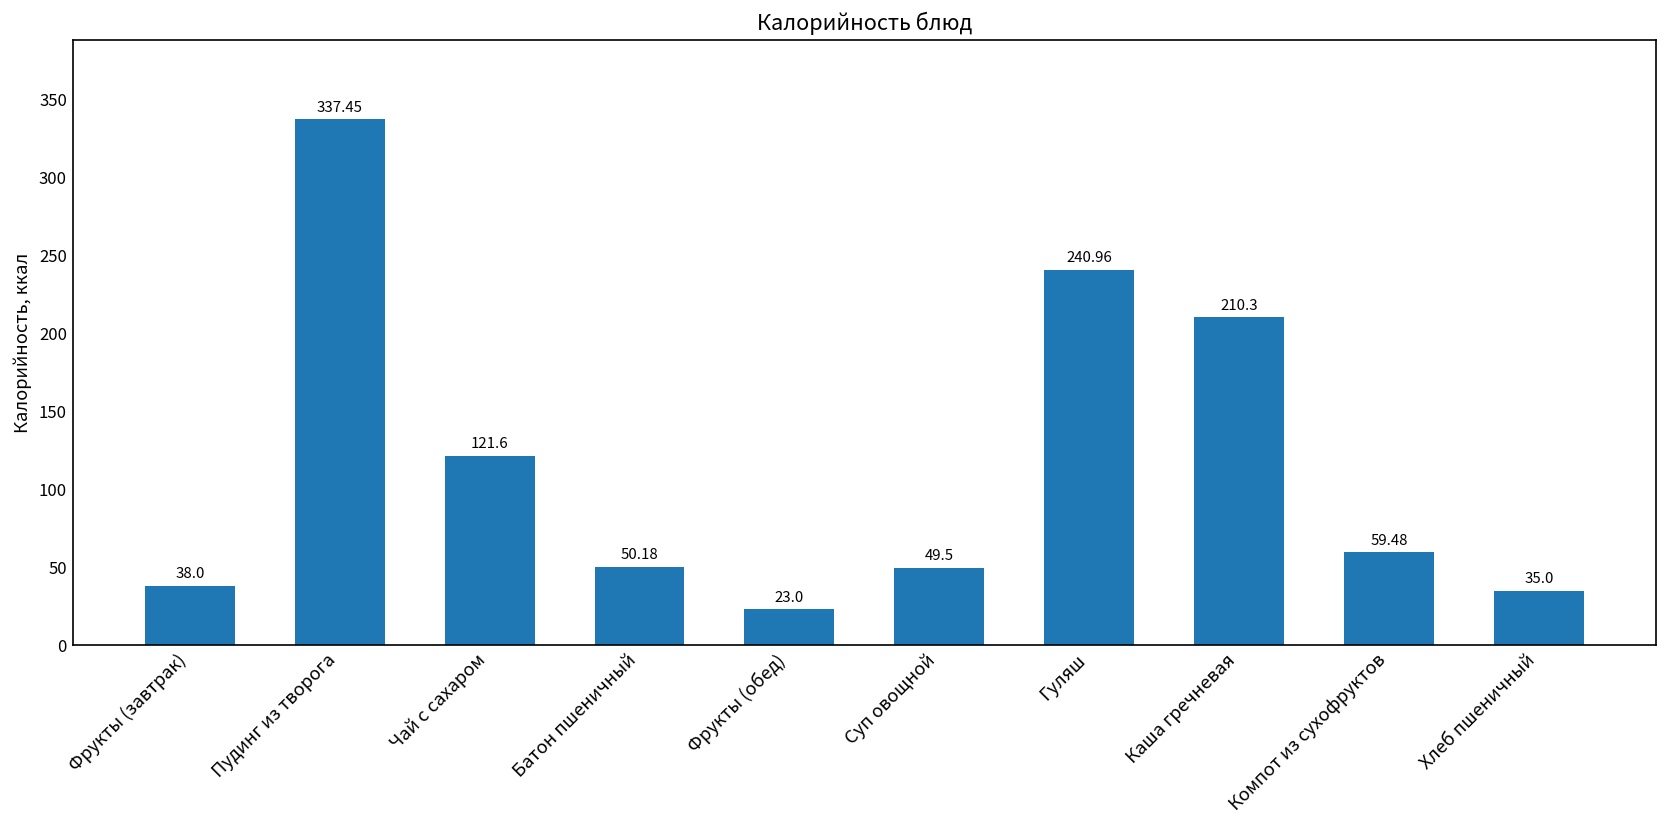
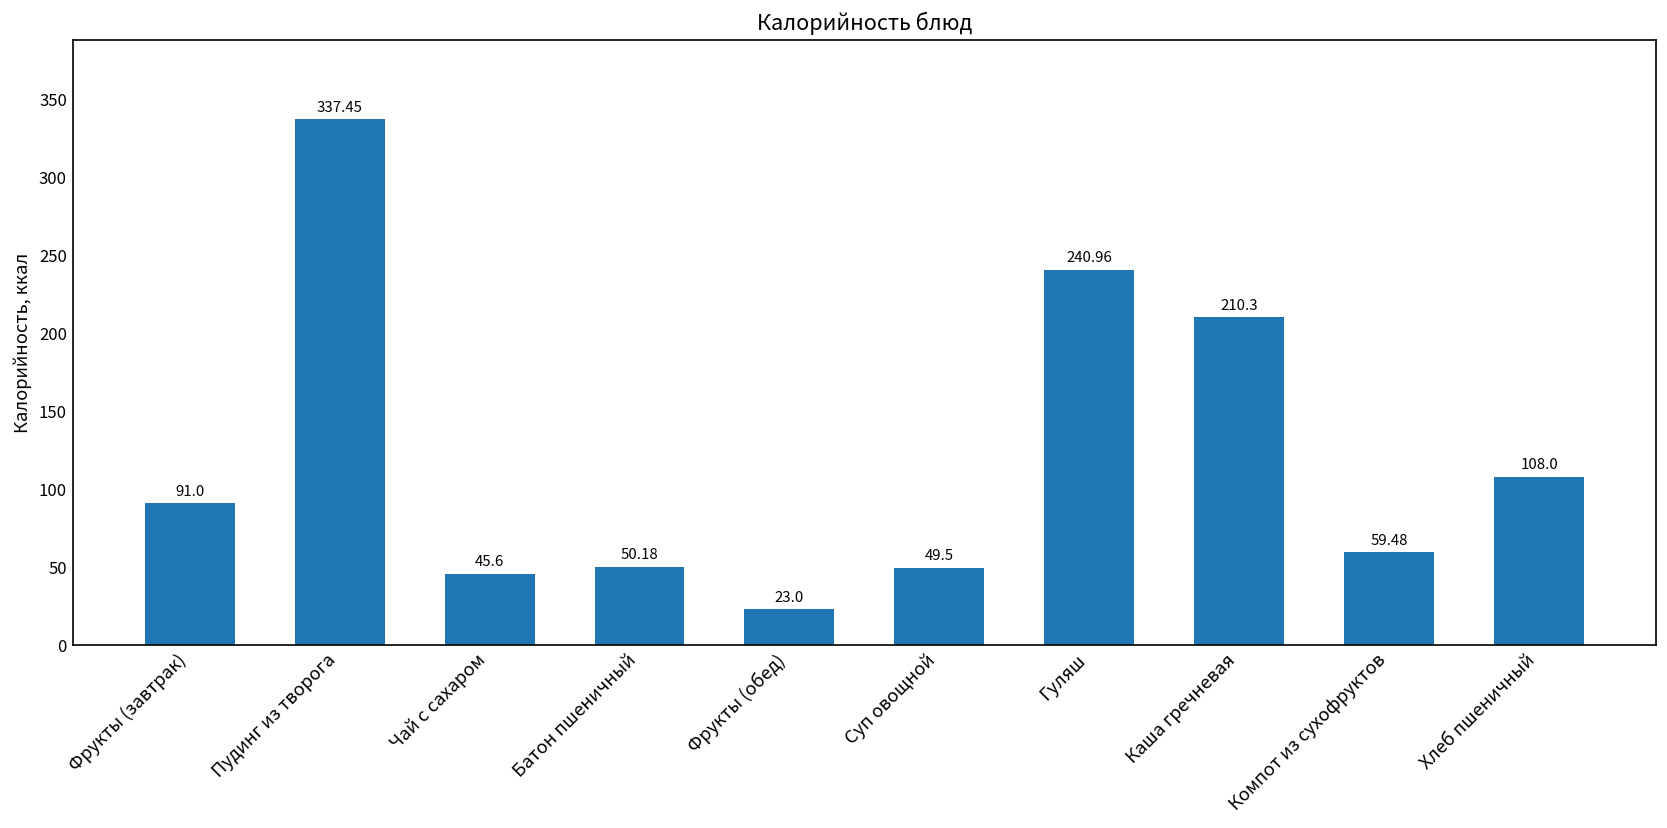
Фрукты (завтрак): 38.0 -> 91.0
Чай с сахаром: 121.6 -> 45.6
Хлеб пшеничный: 35.0 -> 108.0
